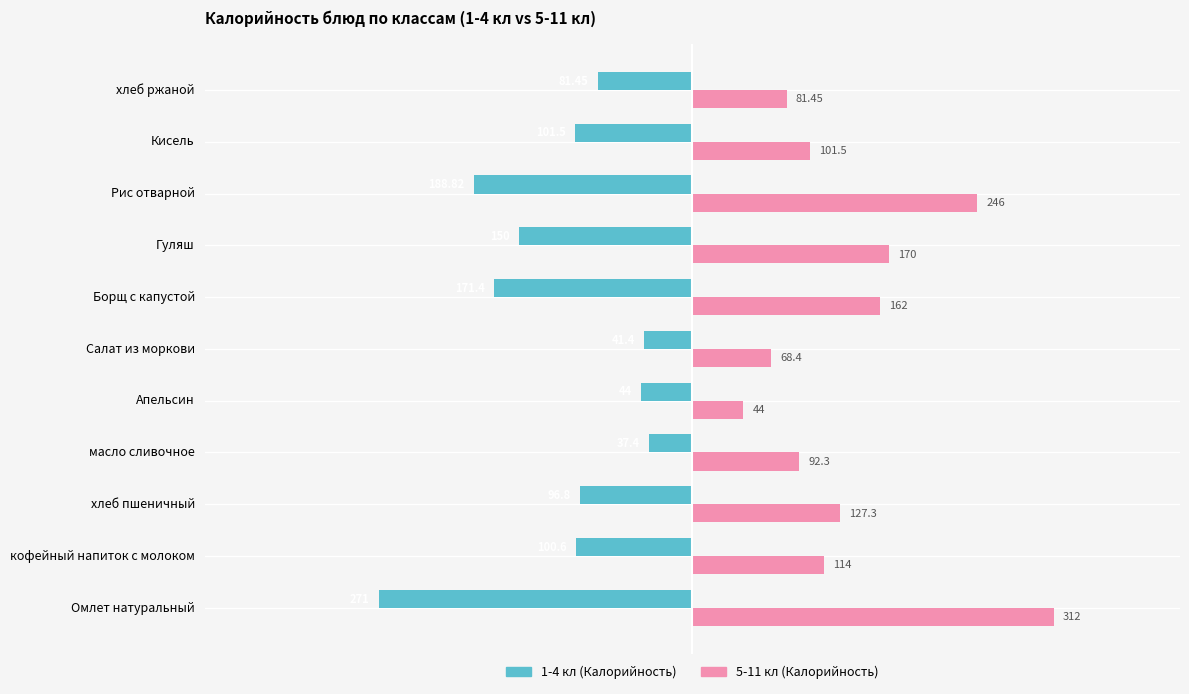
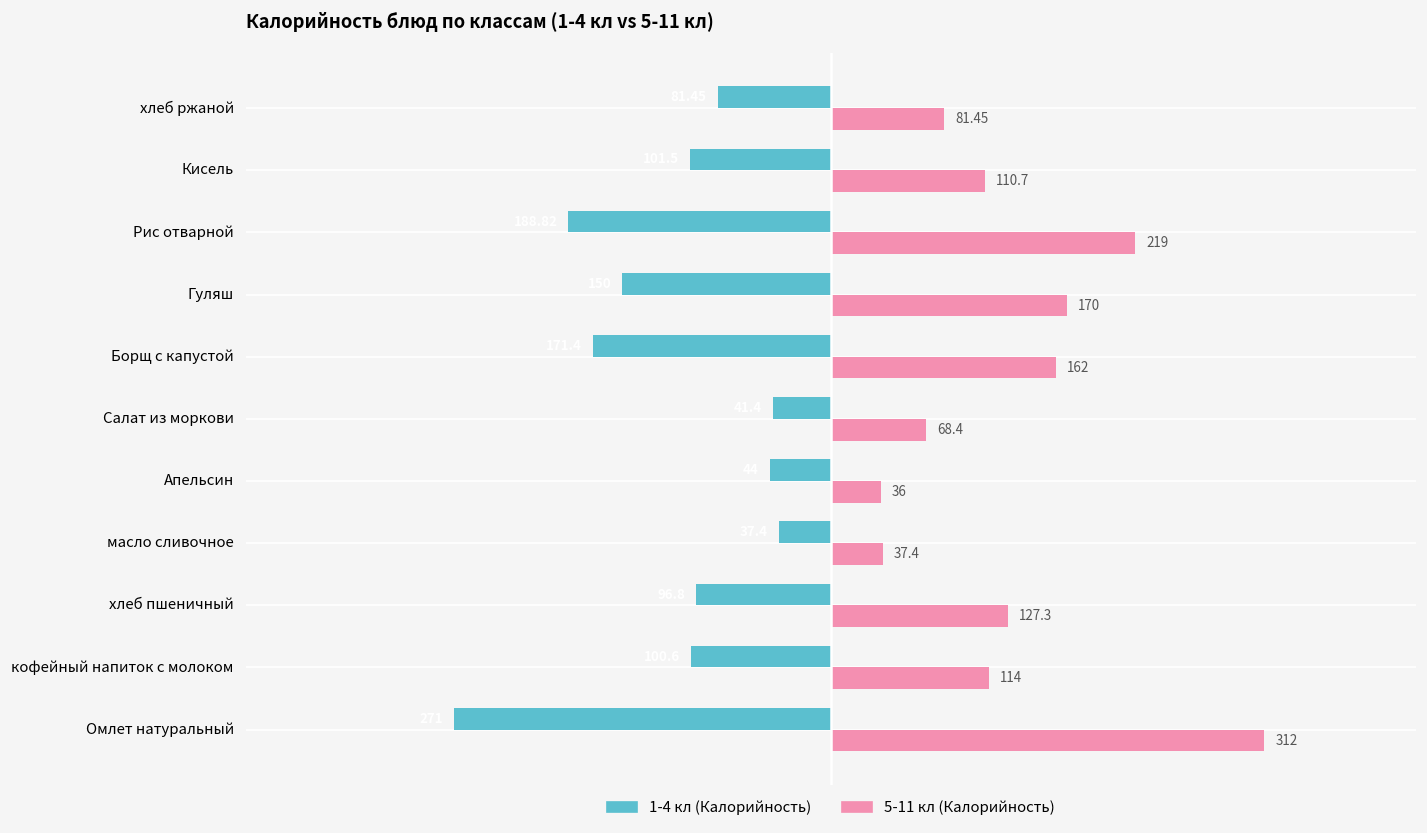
5-11 кл (Калорийность), Кисель: 101.5 -> 110.7
5-11 кл (Калорийность), Рис отварной: 246 -> 219
5-11 кл (Калорийность), Апельсин: 44 -> 36
5-11 кл (Калорийность), масло сливочное: 92.3 -> 37.4
